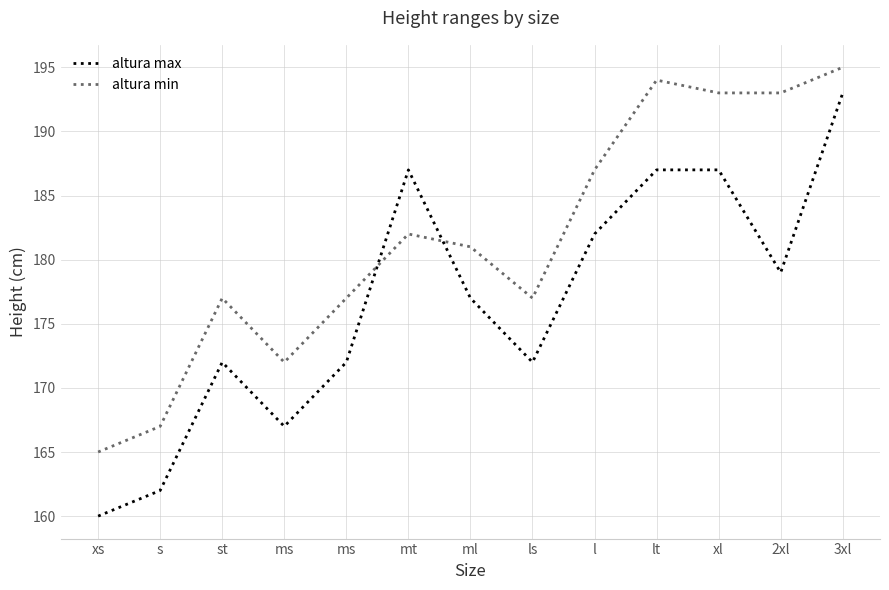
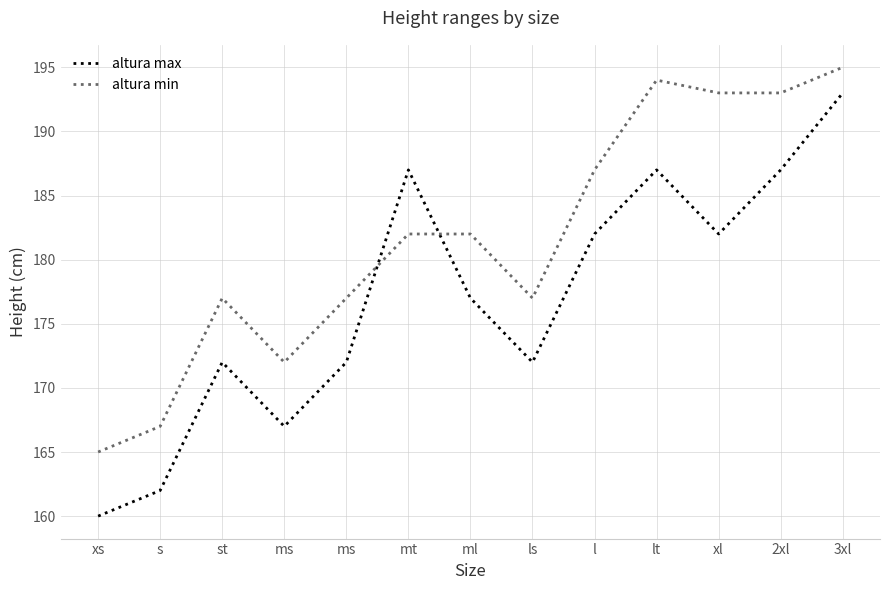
altura min, ml: 181 -> 182
altura max, xl: 187 -> 182
altura max, 2xl: 179 -> 187
